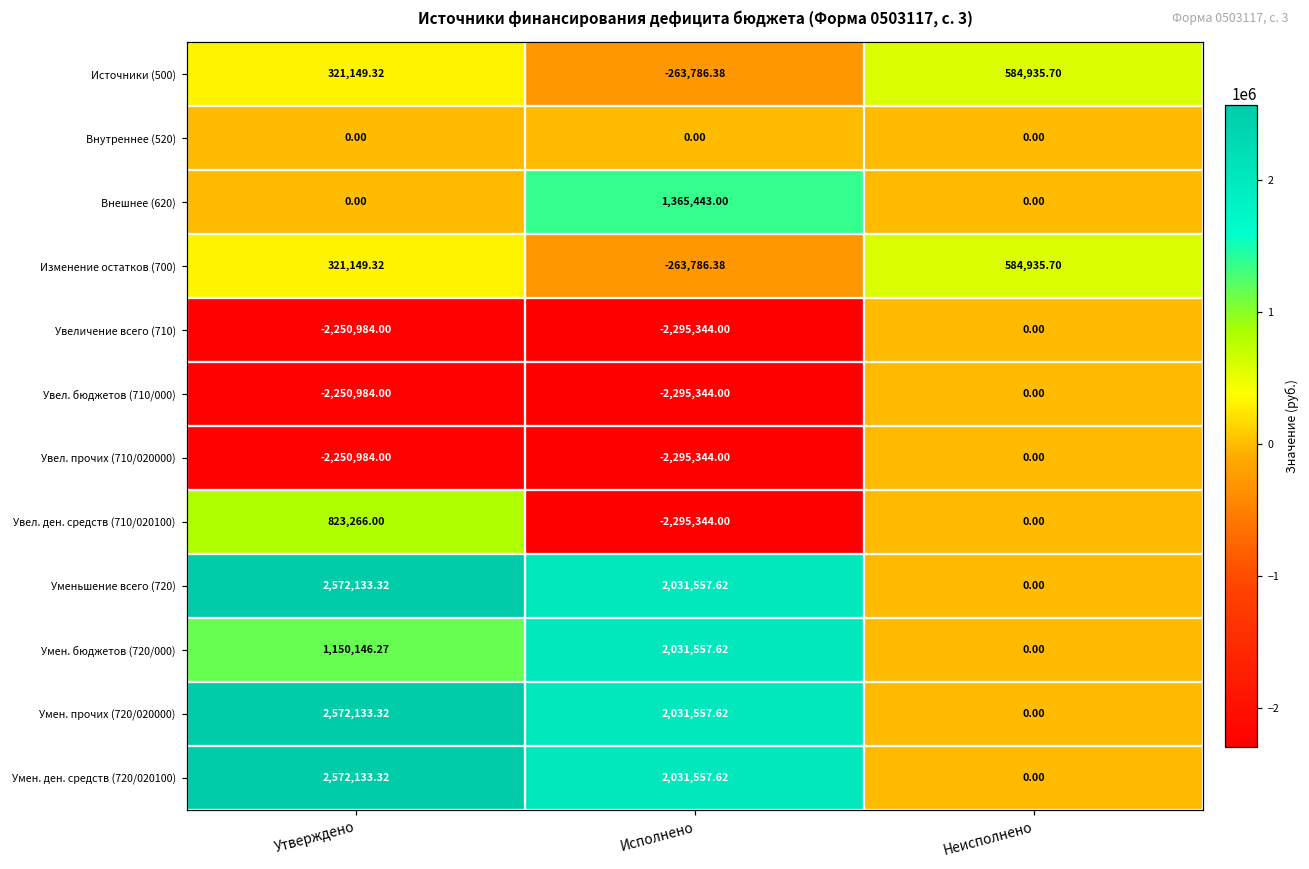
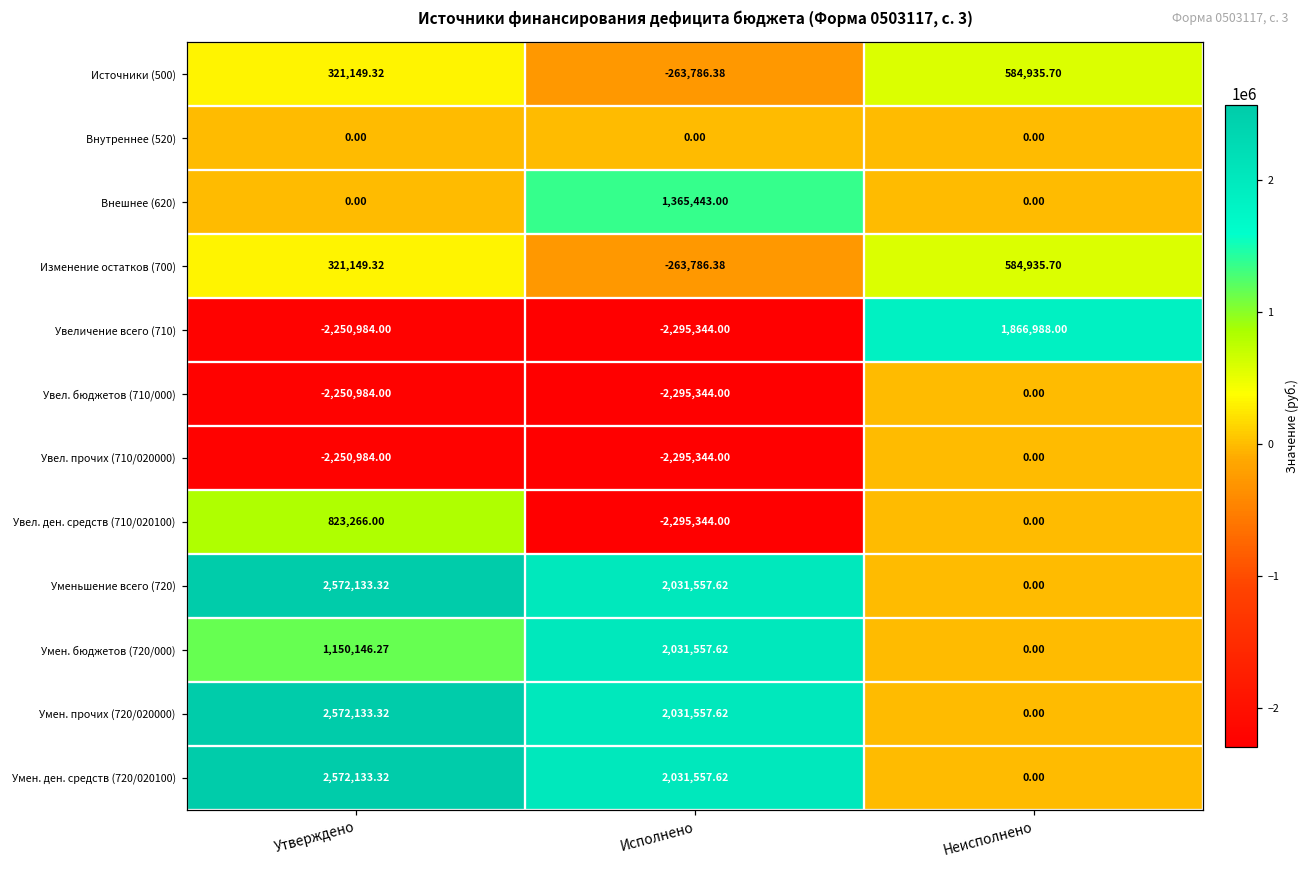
Увеличение всего (710), Неисполнено: 0.00 -> 1,866,988.00
